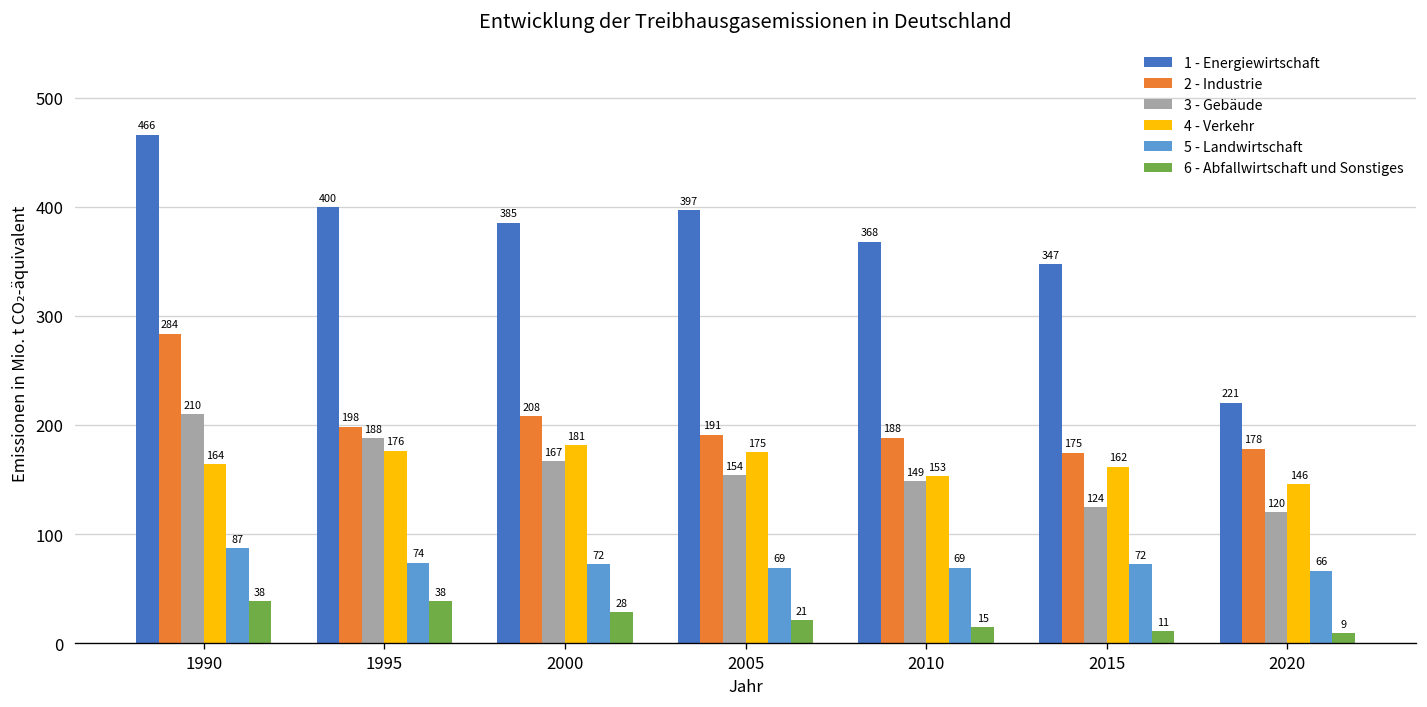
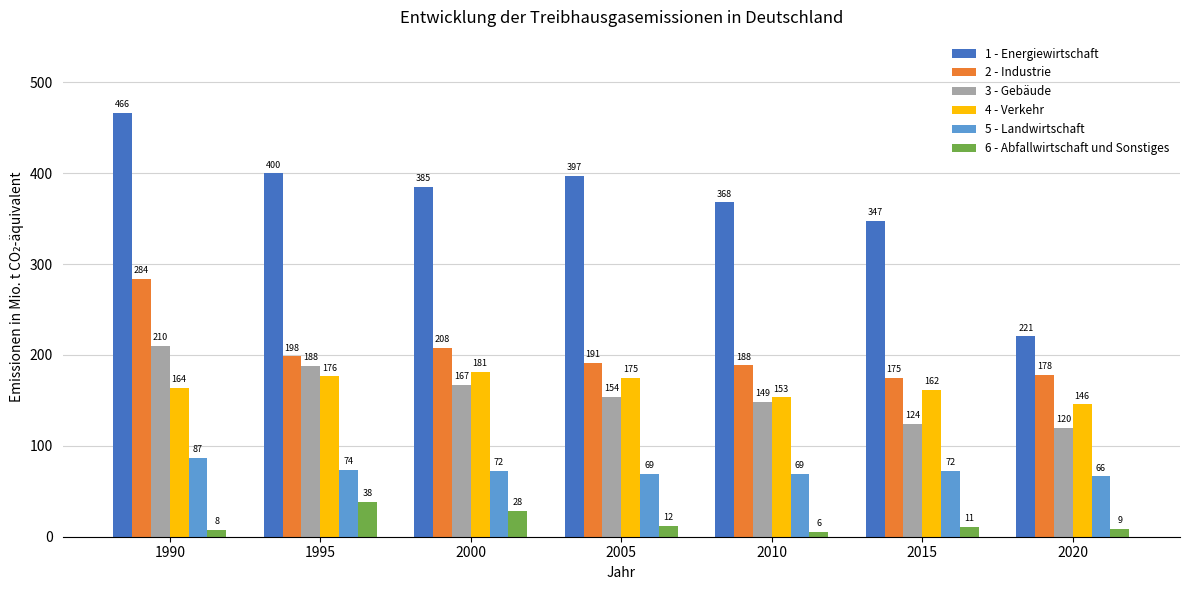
6 - Abfallwirtschaft und Sonstiges, 1990: 38 -> 8
6 - Abfallwirtschaft und Sonstiges, 2005: 21 -> 12
6 - Abfallwirtschaft und Sonstiges, 2010: 15 -> 6
